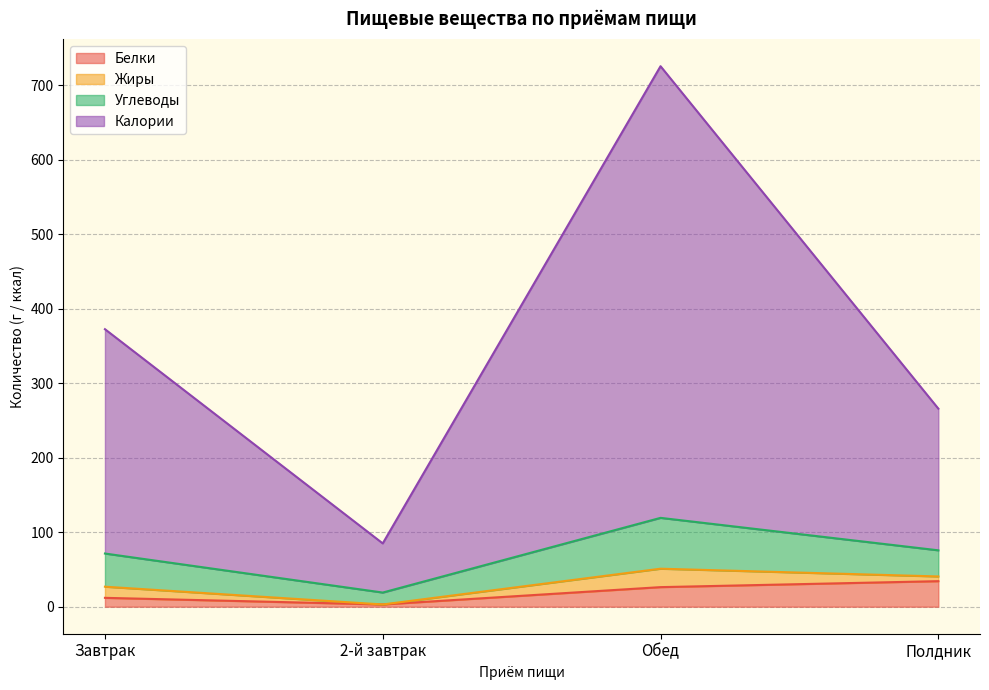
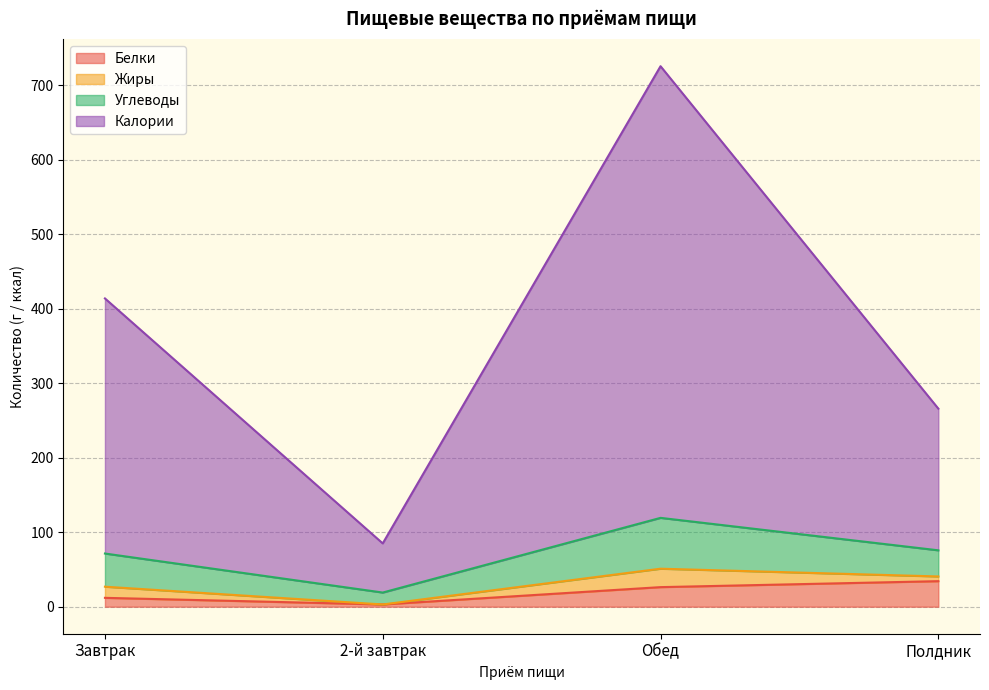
Калории, Завтрак: 300 -> 340
